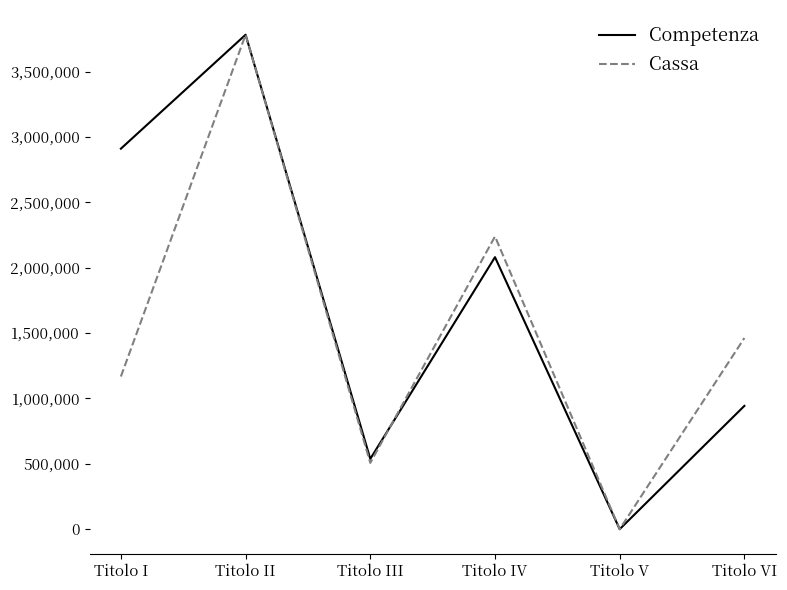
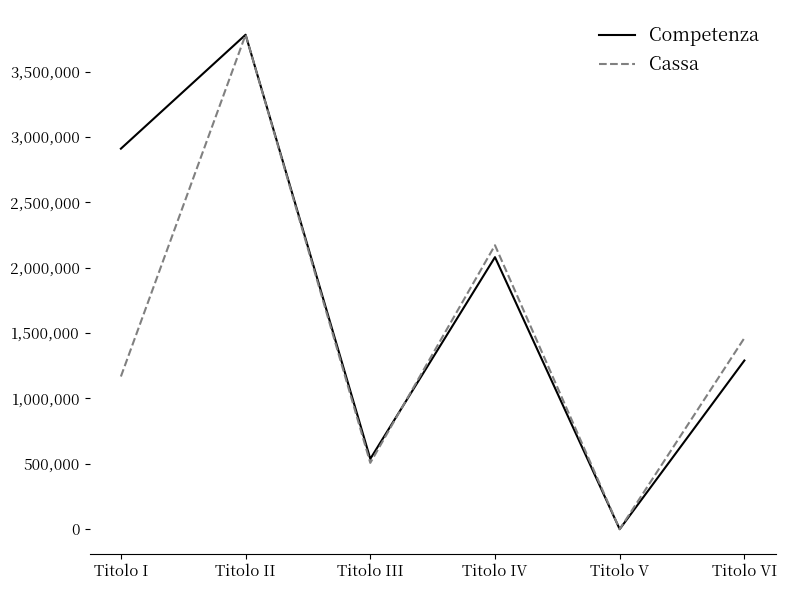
Cassa, Titolo IV: 2,240,000 -> 2,170,000
Competenza, Titolo VI: 940,000 -> 1,290,000
